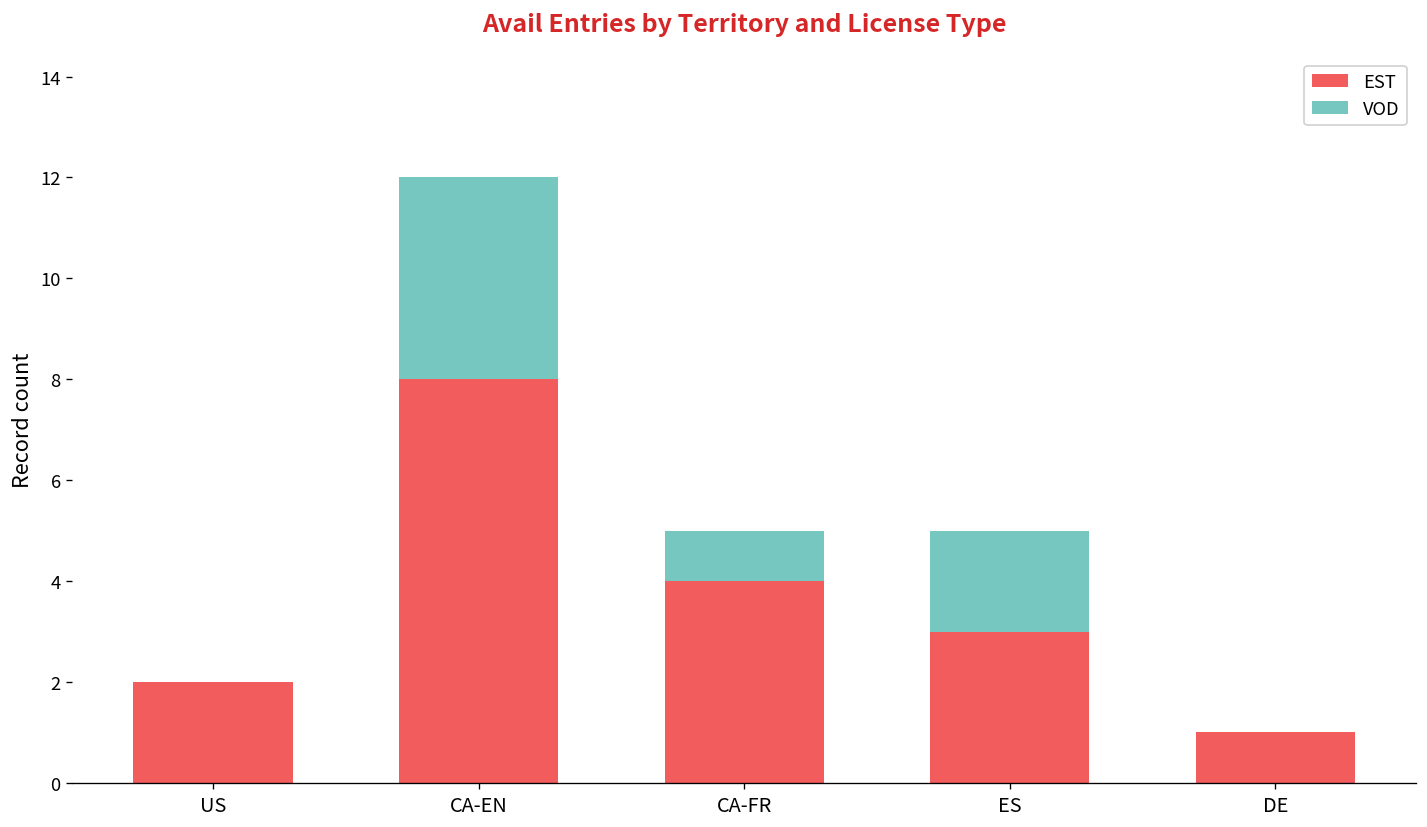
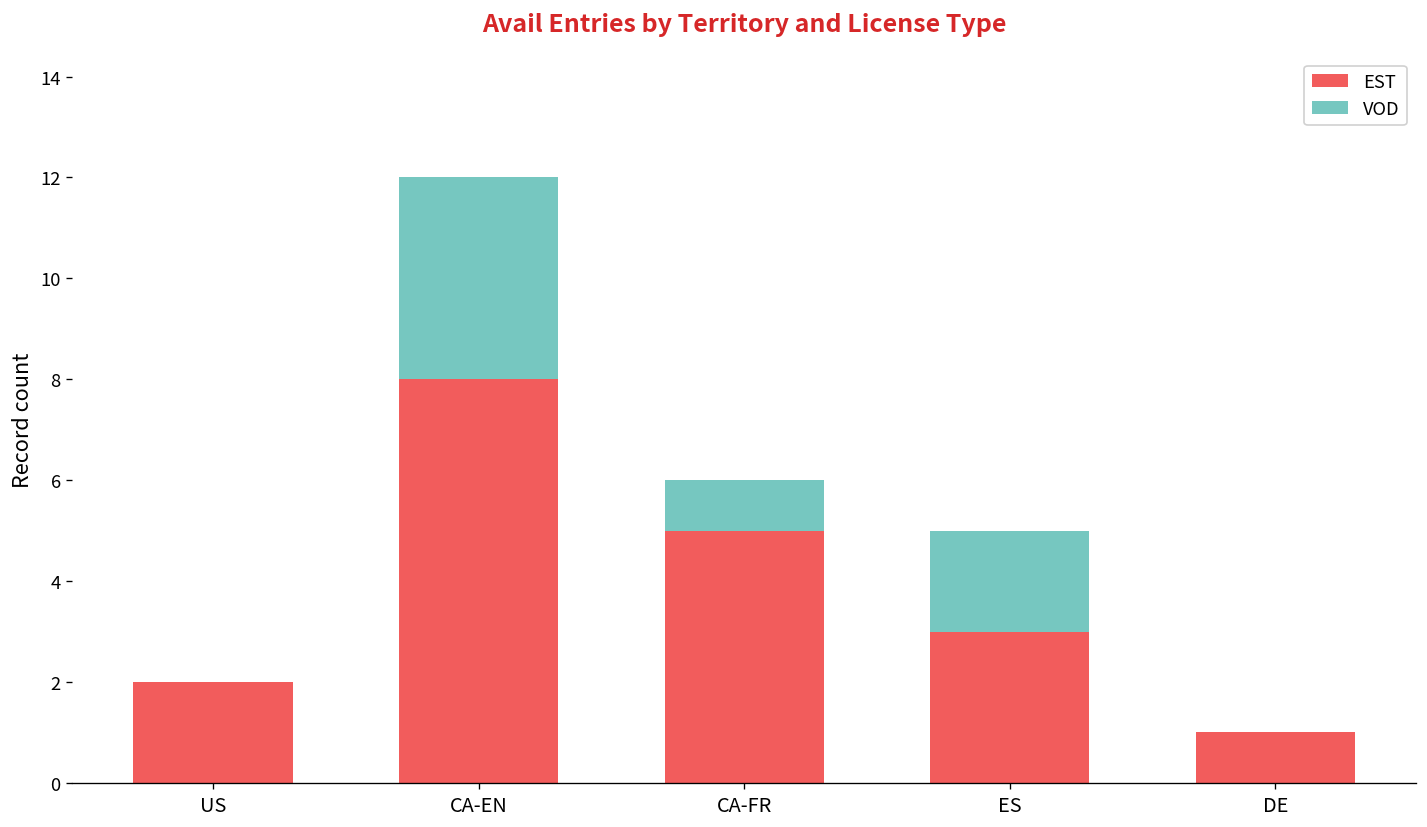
EST, CA-FR: 4 -> 5
